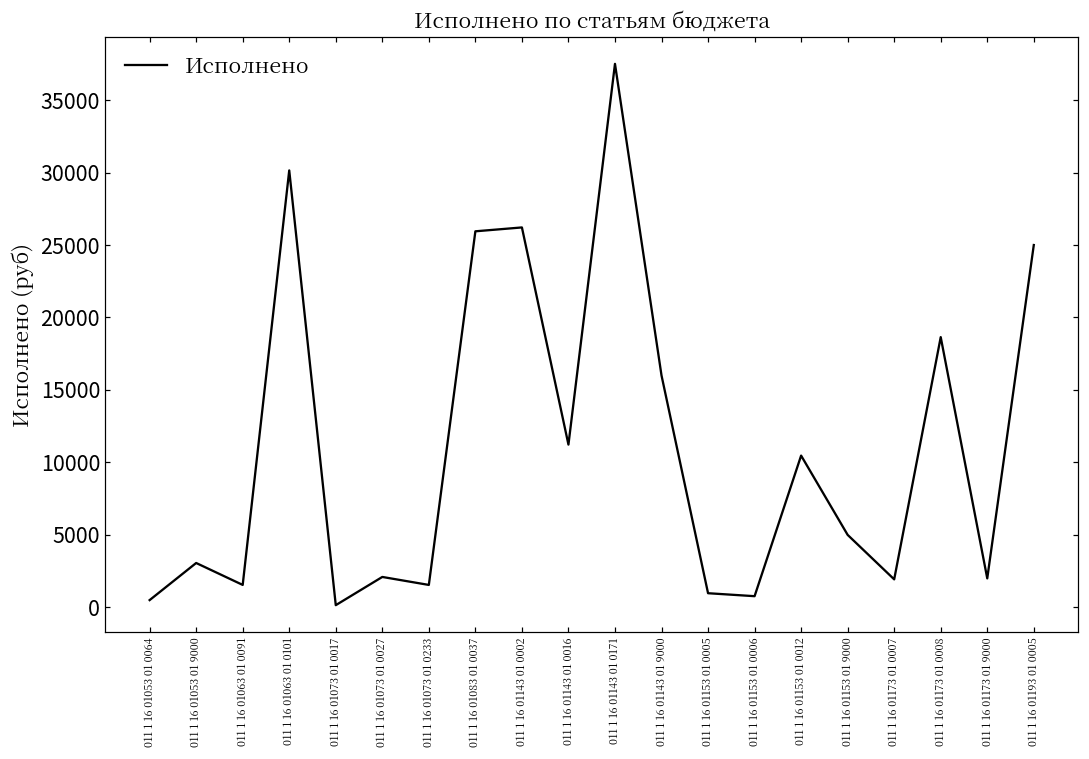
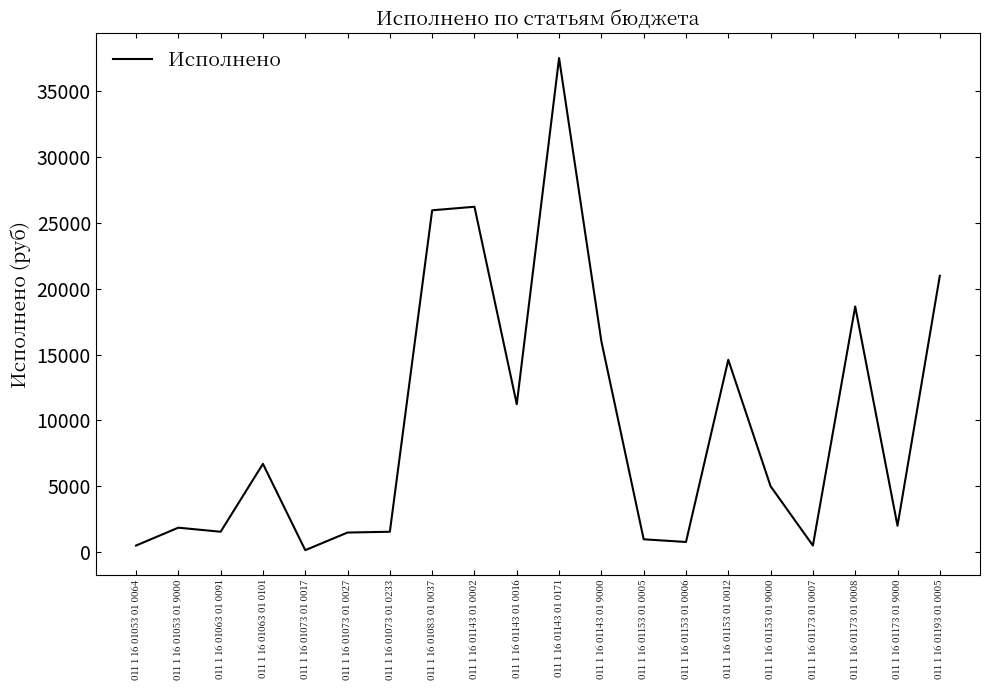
011 1 16 01053 01 9000: 3100 -> 1900
011 1 16 01063 01 0101: 30100 -> 6700
011 1 16 01073 01 0027: 2100 -> 1500
011 1 16 01153 01 0012: 10500 -> 14600
011 1 16 01173 01 0007: 1900 -> 500
011 1 16 01193 01 0005: 25000 -> 21000
